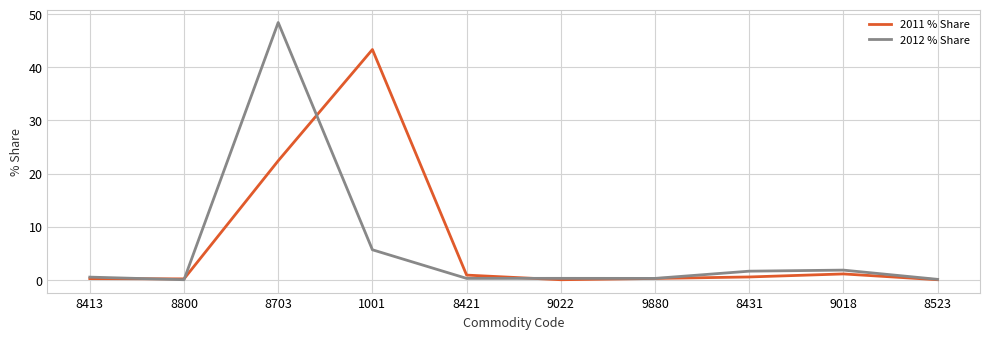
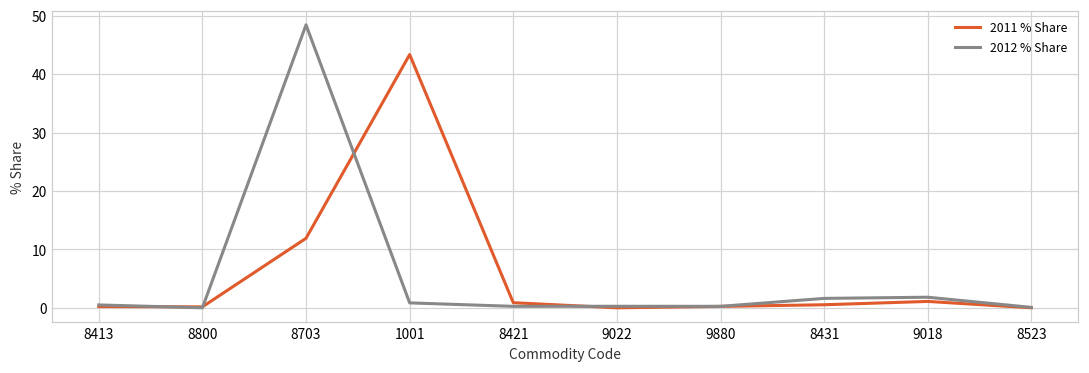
2011 % Share, 8703: 22 -> 12
2012 % Share, 1001: 6 -> 1
